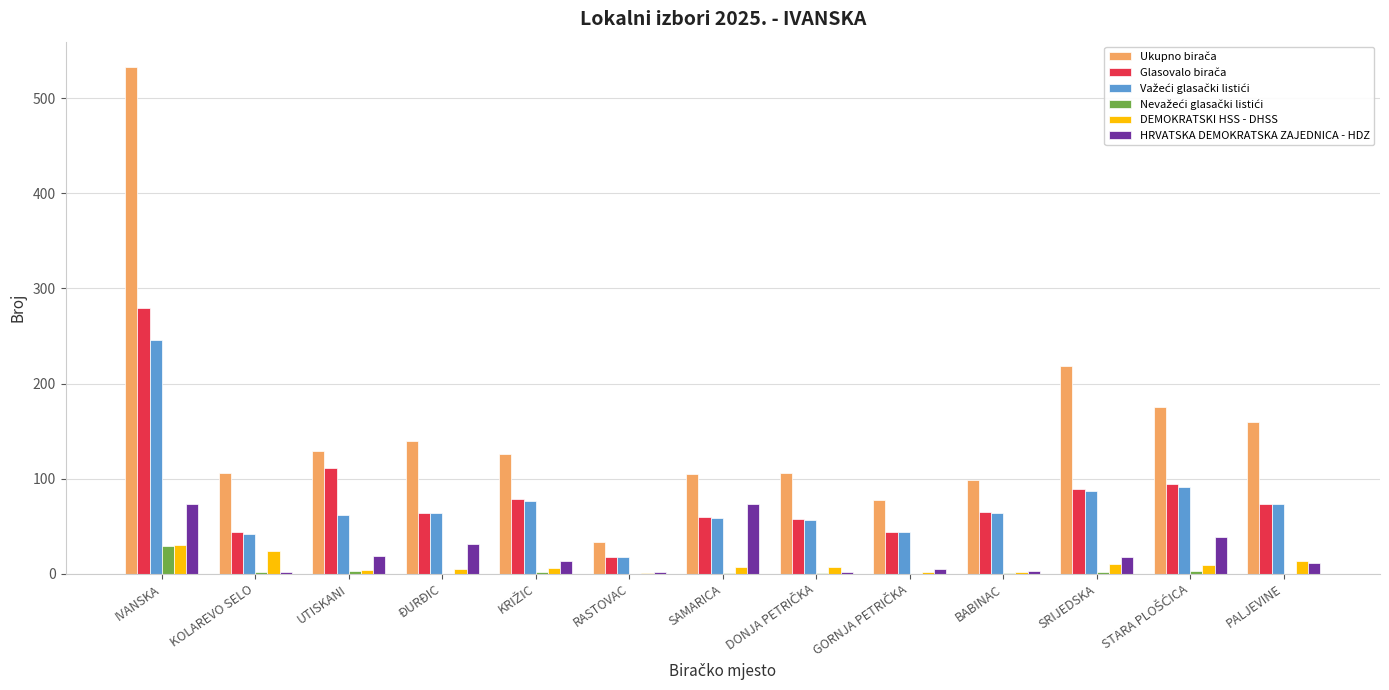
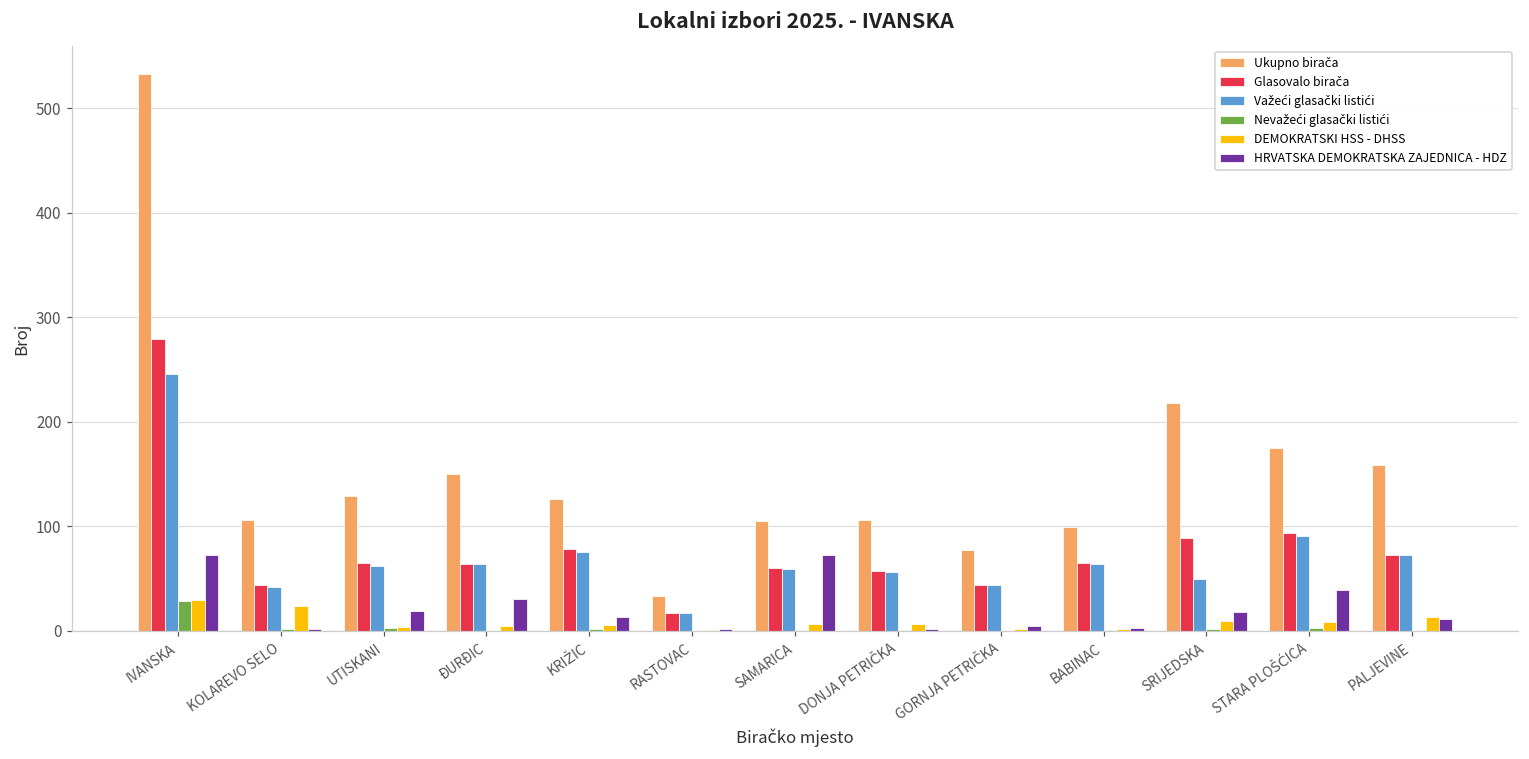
Glasovalo birača, UTISKANI: 110 -> 70
Ukupno birača, ĐURĐIC: 140 -> 150
Važeći glasački listići, SRIJEDSKA: 90 -> 50
